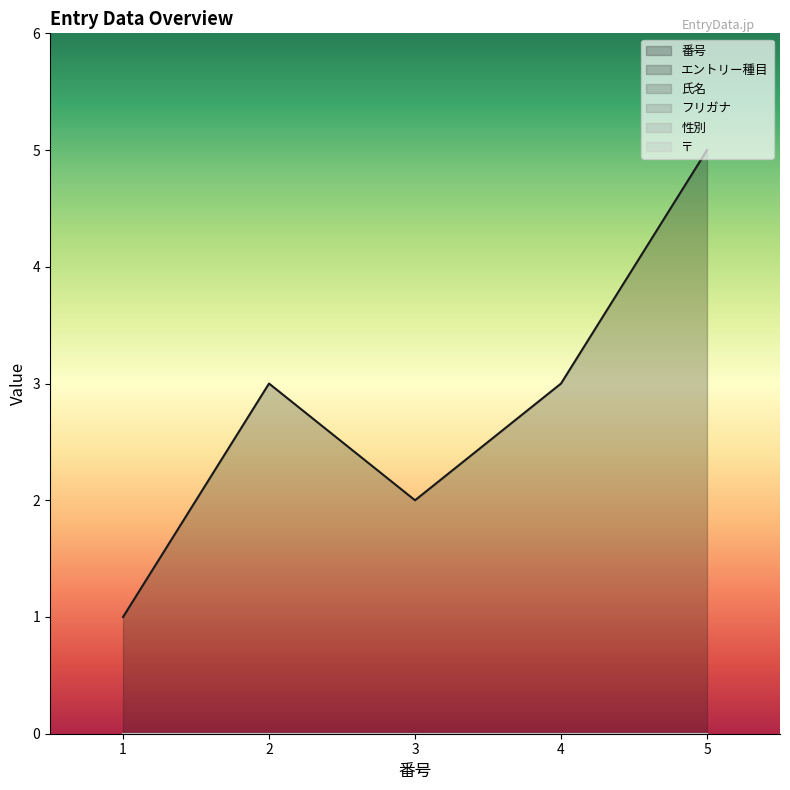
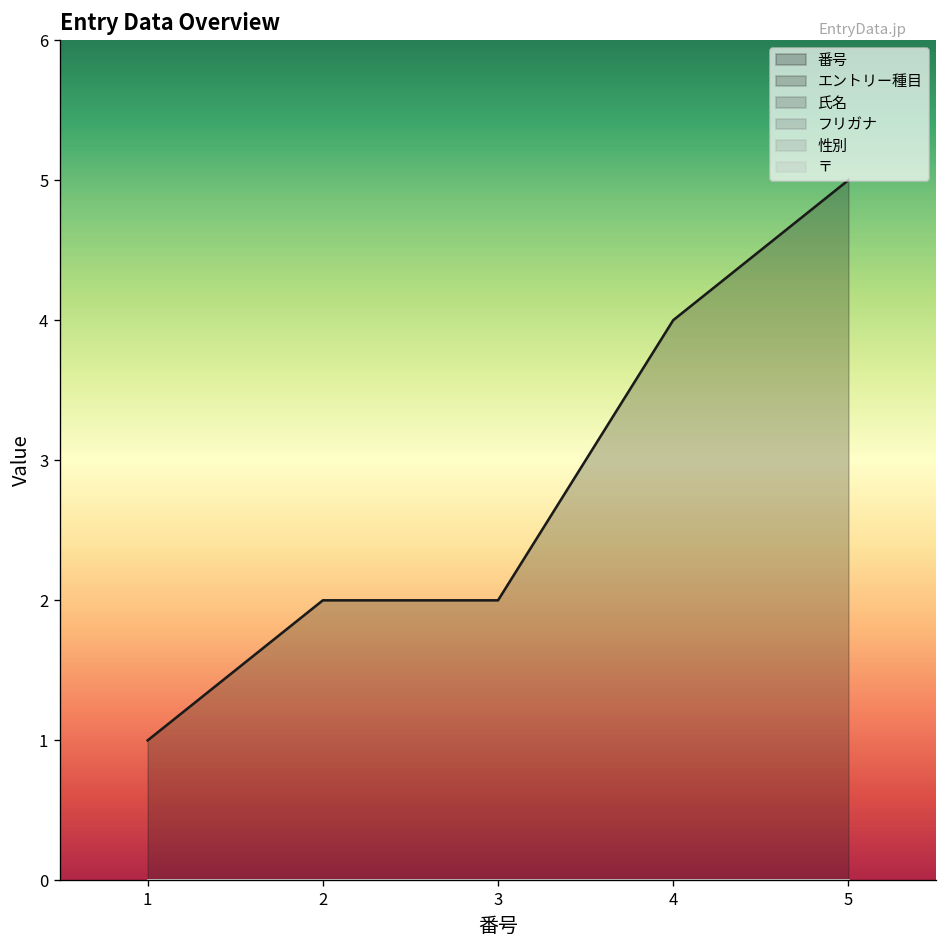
番号, 2: 3 -> 2
番号, 4: 3 -> 4
